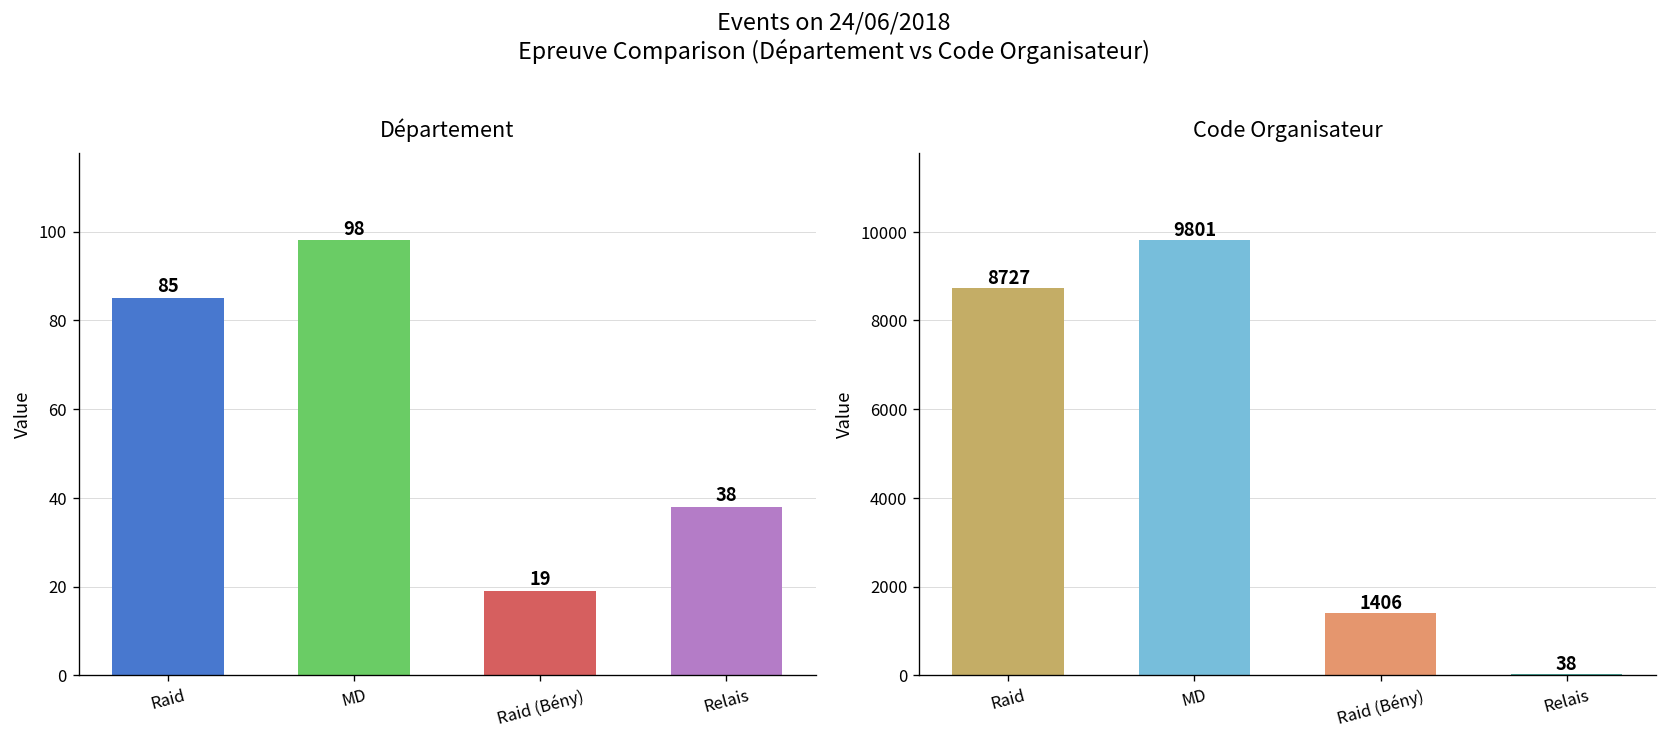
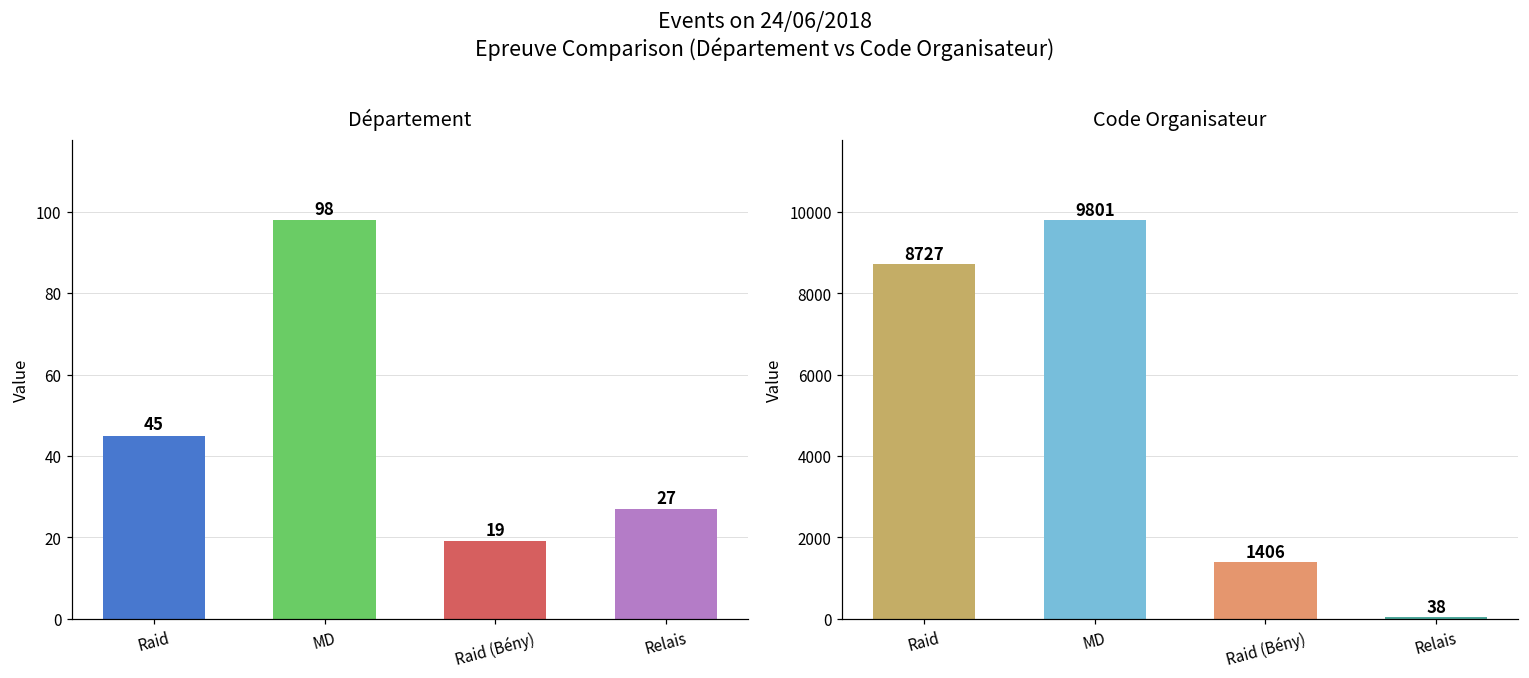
Département, Raid: 85 -> 45
Département, Relais: 38 -> 27
